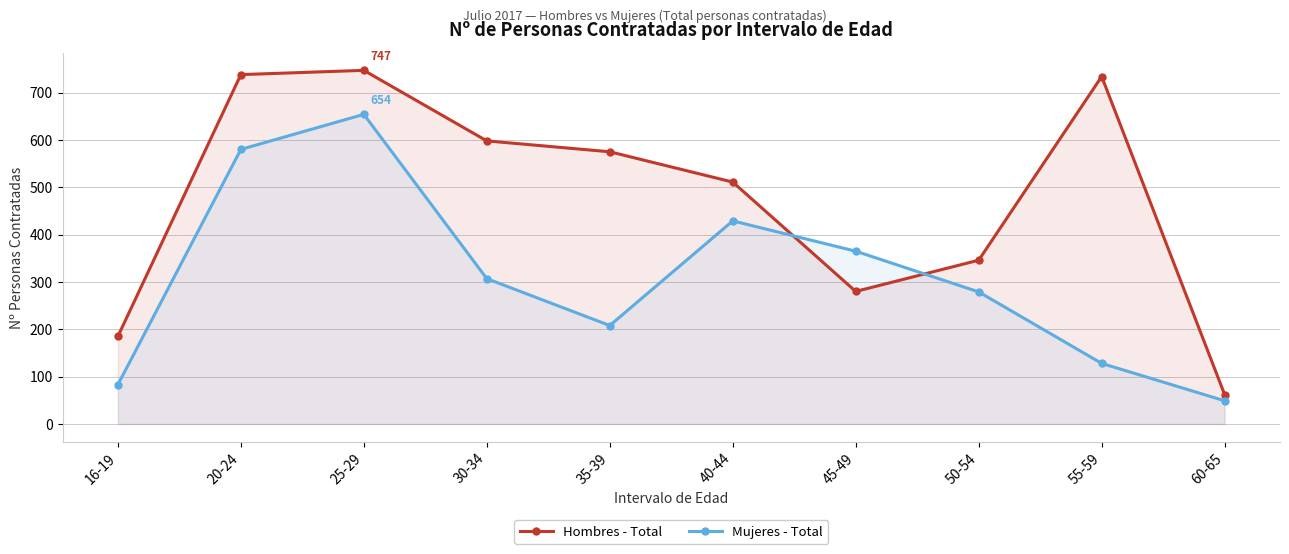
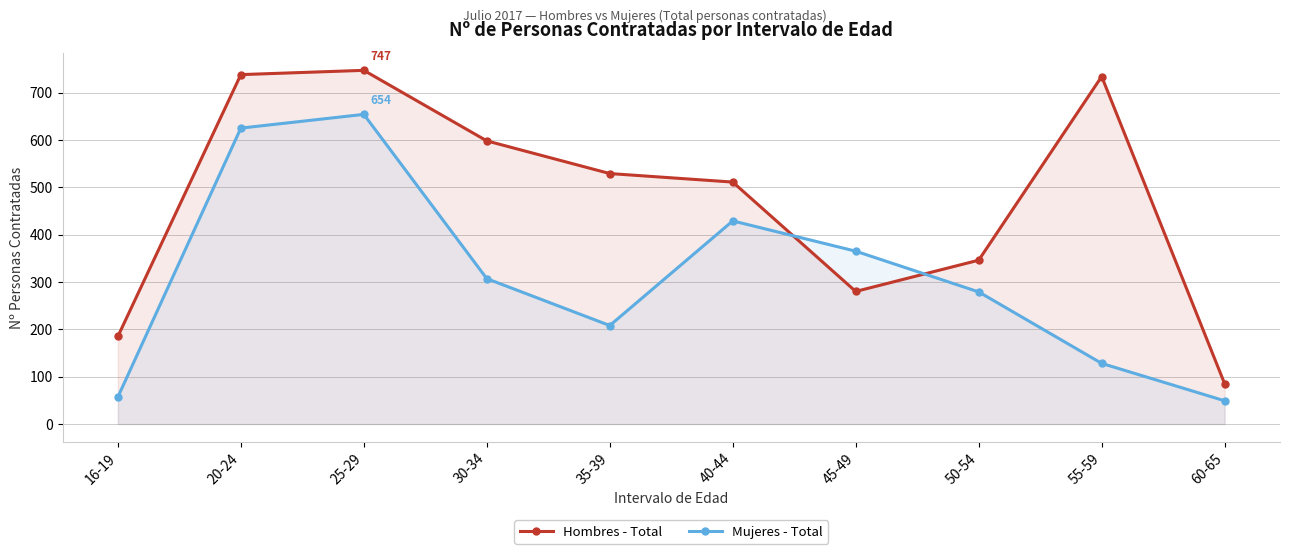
Mujeres - Total, 16-19: 80 -> 60
Mujeres - Total, 20-24: 580 -> 630
Hombres - Total, 35-39: 580 -> 530
Hombres - Total, 60-65: 60 -> 90
